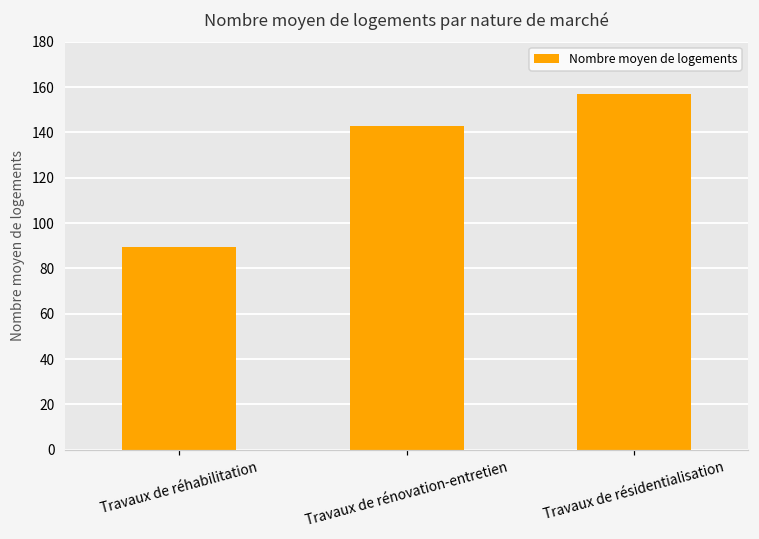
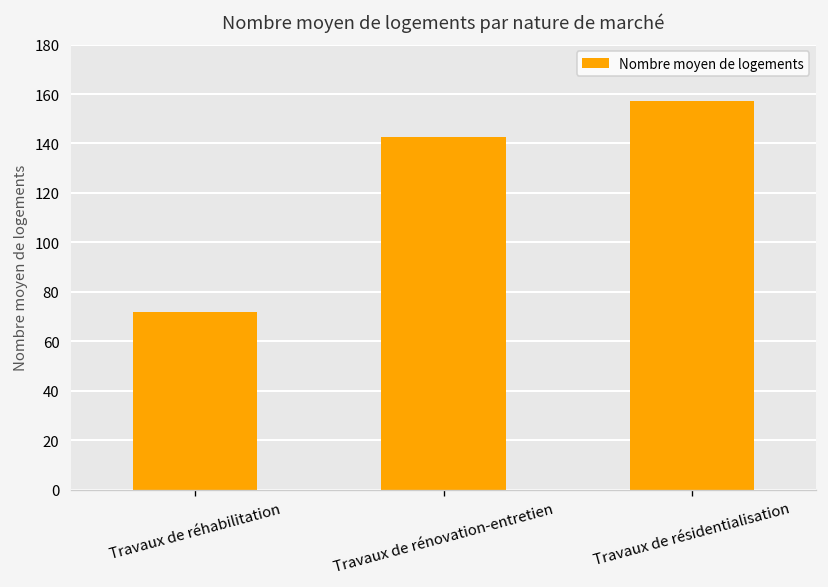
Travaux de réhabilitation: 89 -> 72
